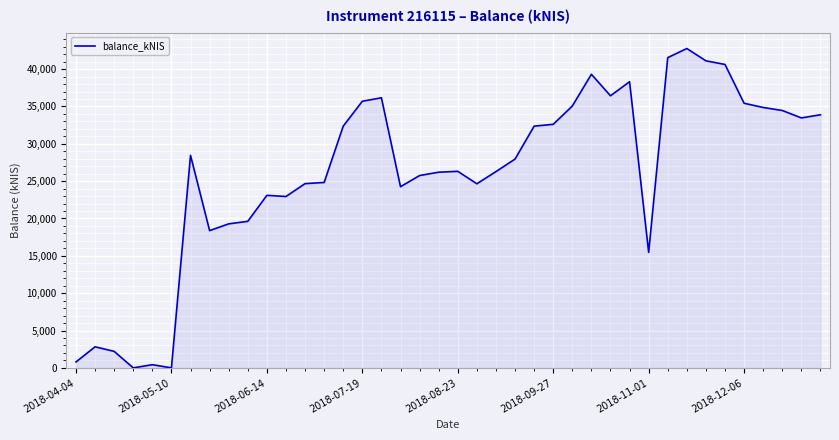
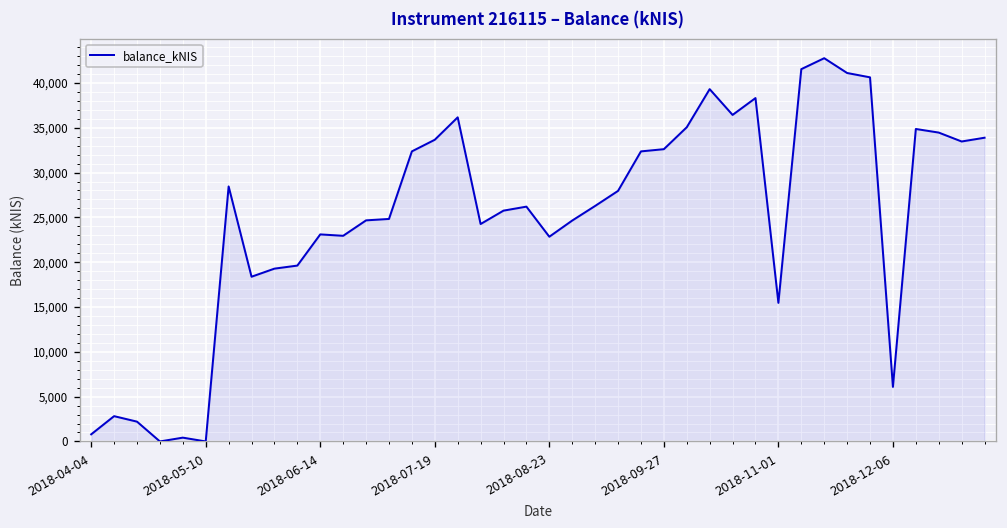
2018-07-19: 36,000 -> 34,000
2018-08-23: 26,000 -> 23,000
2018-12-06: 35,000 -> 6,000
